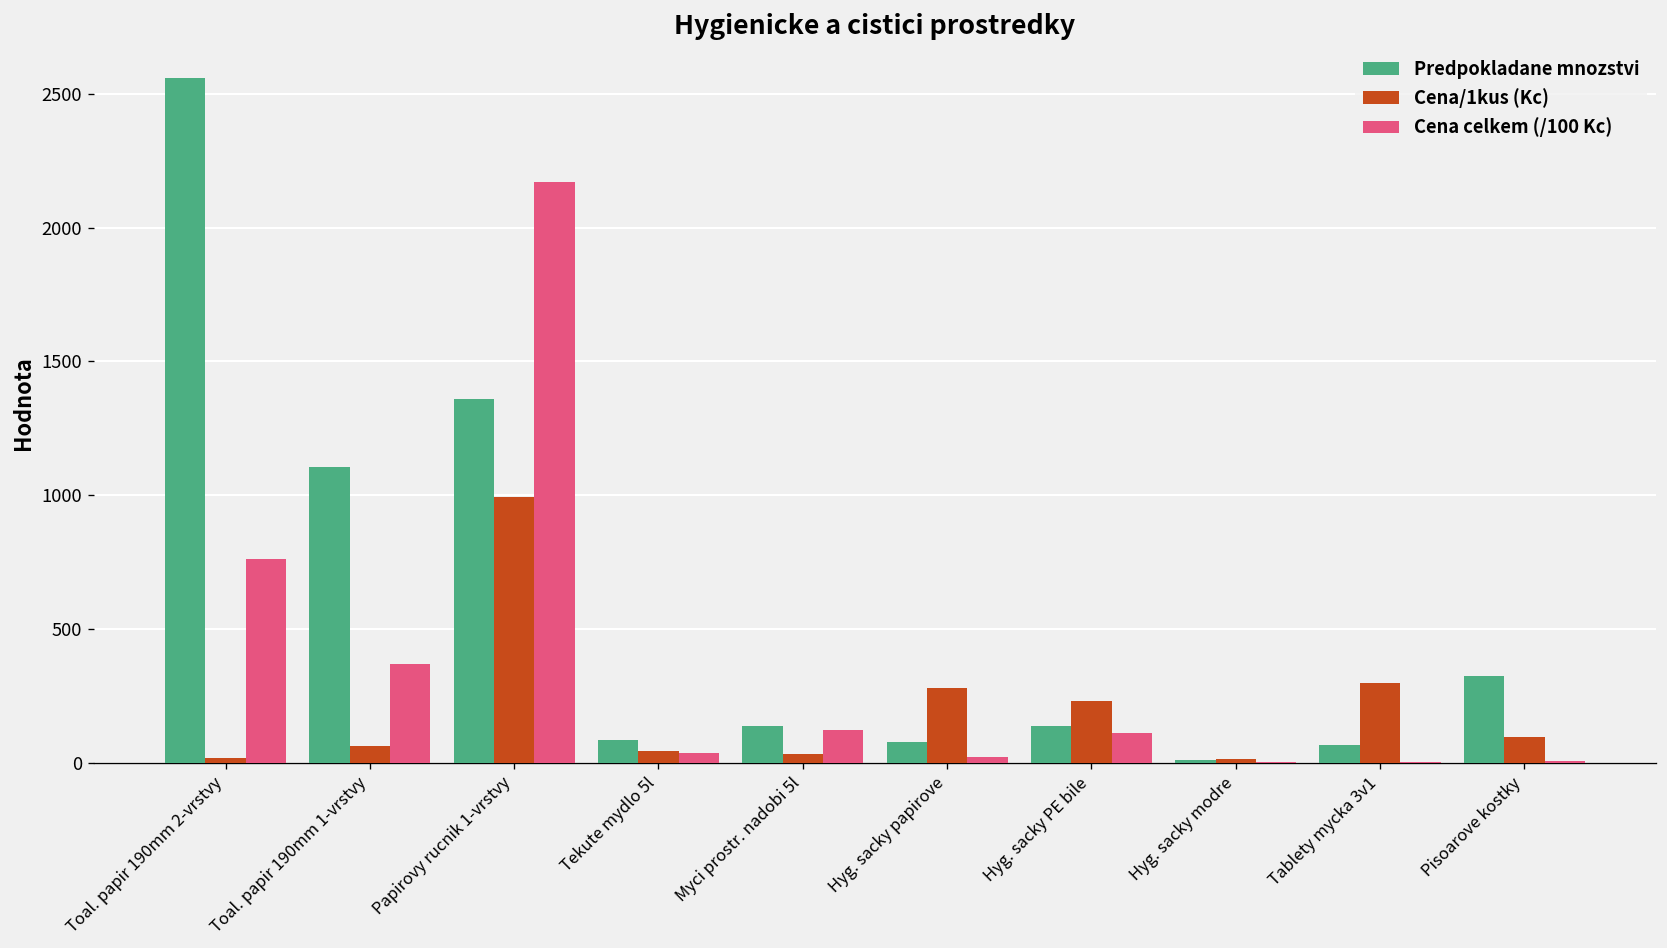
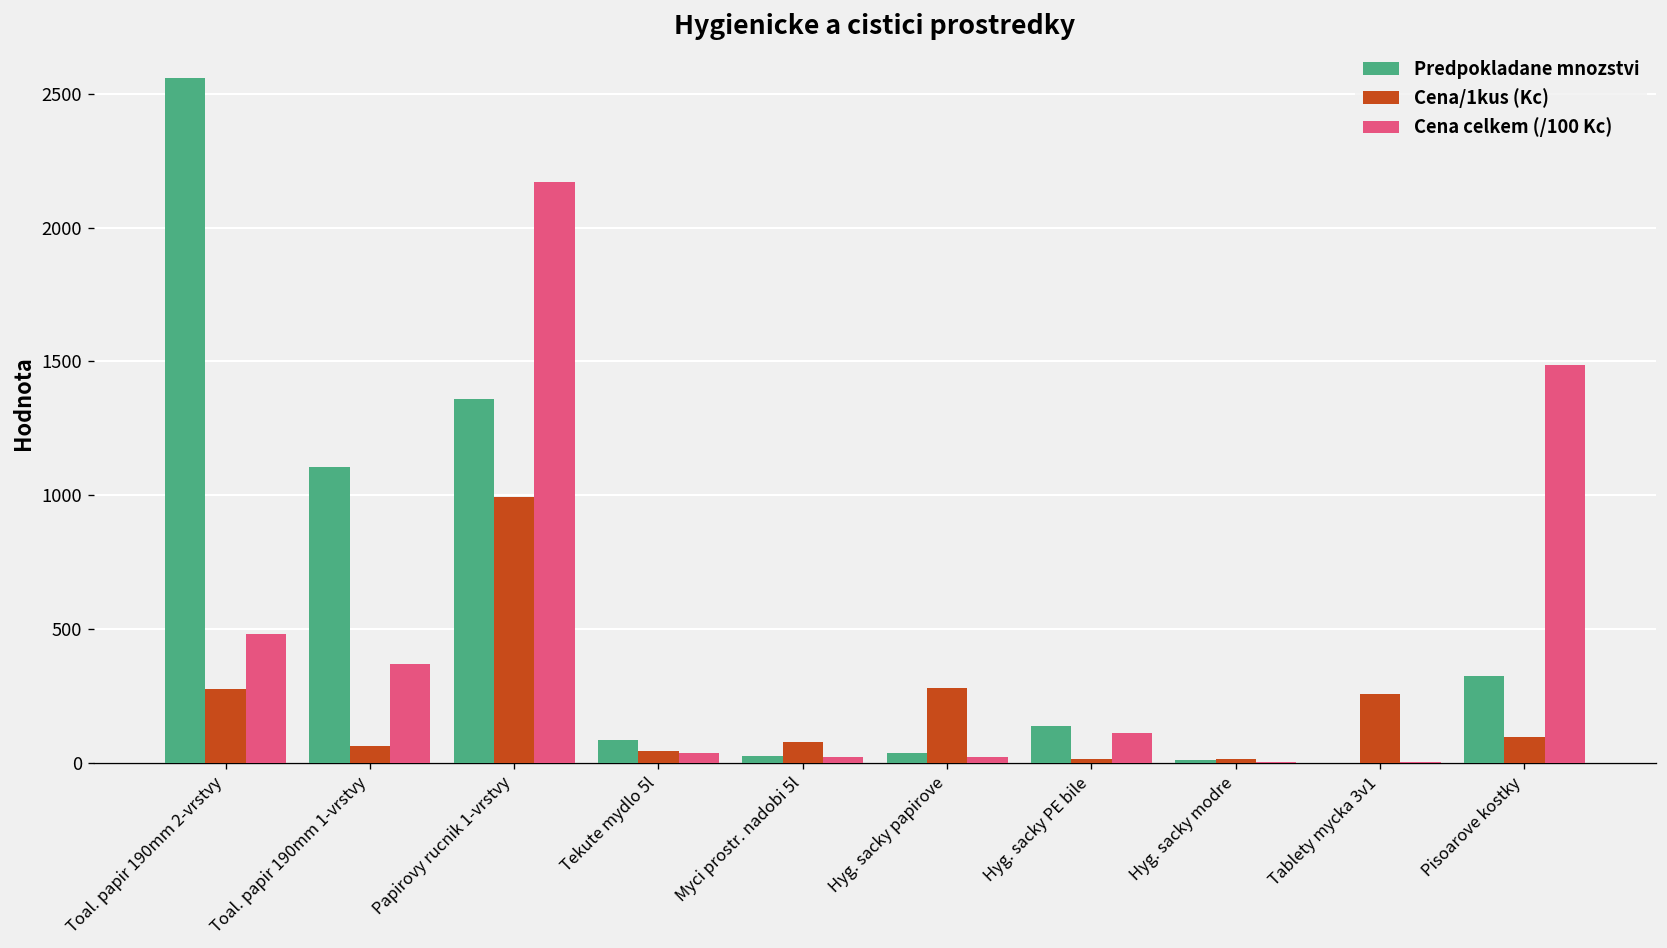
Cena/1kus (Kc), Toal. papir 190mm 2-vrstvy: 20 -> 280
Cena celkem (/100 Kc), Toal. papir 190mm 2-vrstvy: 760 -> 480
Predpokladane mnozstvi, Myci prostr. nadobi 5l: 140 -> 30
Cena/1kus (Kc), Myci prostr. nadobi 5l: 30 -> 80
Cena celkem (/100 Kc), Myci prostr. nadobi 5l: 120 -> 20
Predpokladane mnozstvi, Hyg. sacky papirove: 80 -> 40
Cena/1kus (Kc), Hyg. sacky PE bile: 230 -> 10
Predpokladane mnozstvi, Tablety mycka 3v1: 70 -> 0
Cena/1kus (Kc), Tablety mycka 3v1: 300 -> 260
Cena celkem (/100 Kc), Pisoarove kostky: 10 -> 1490
